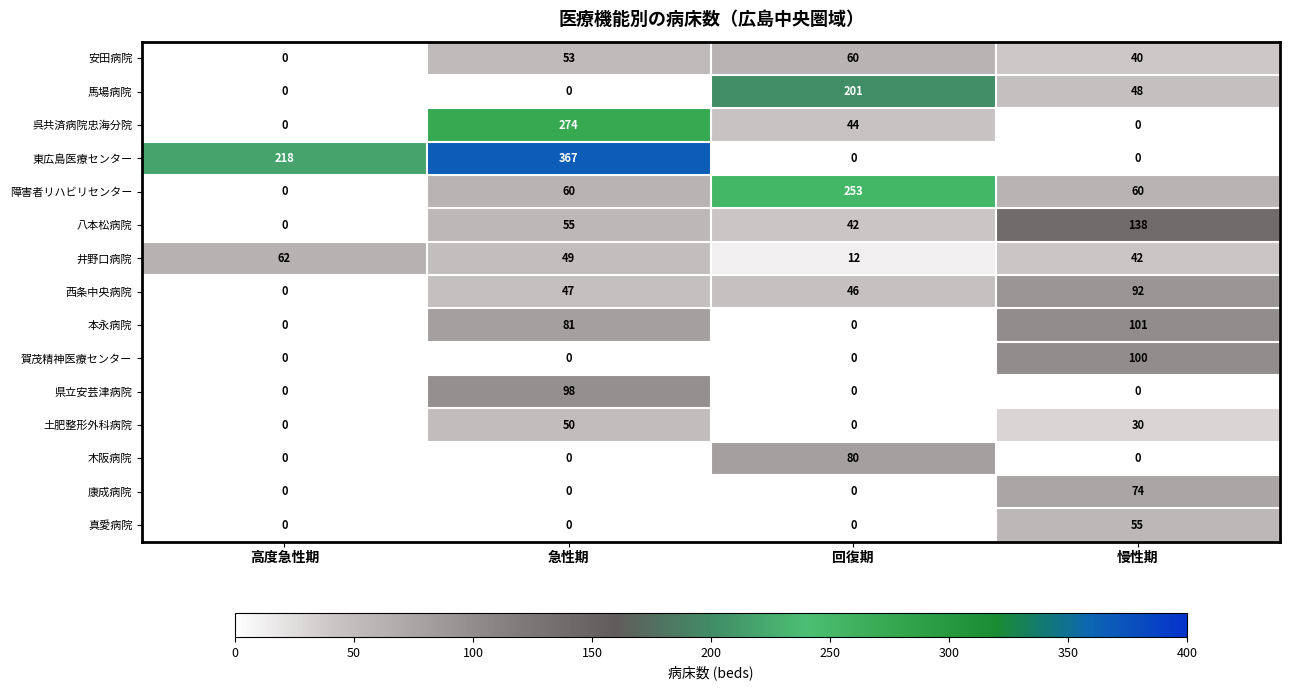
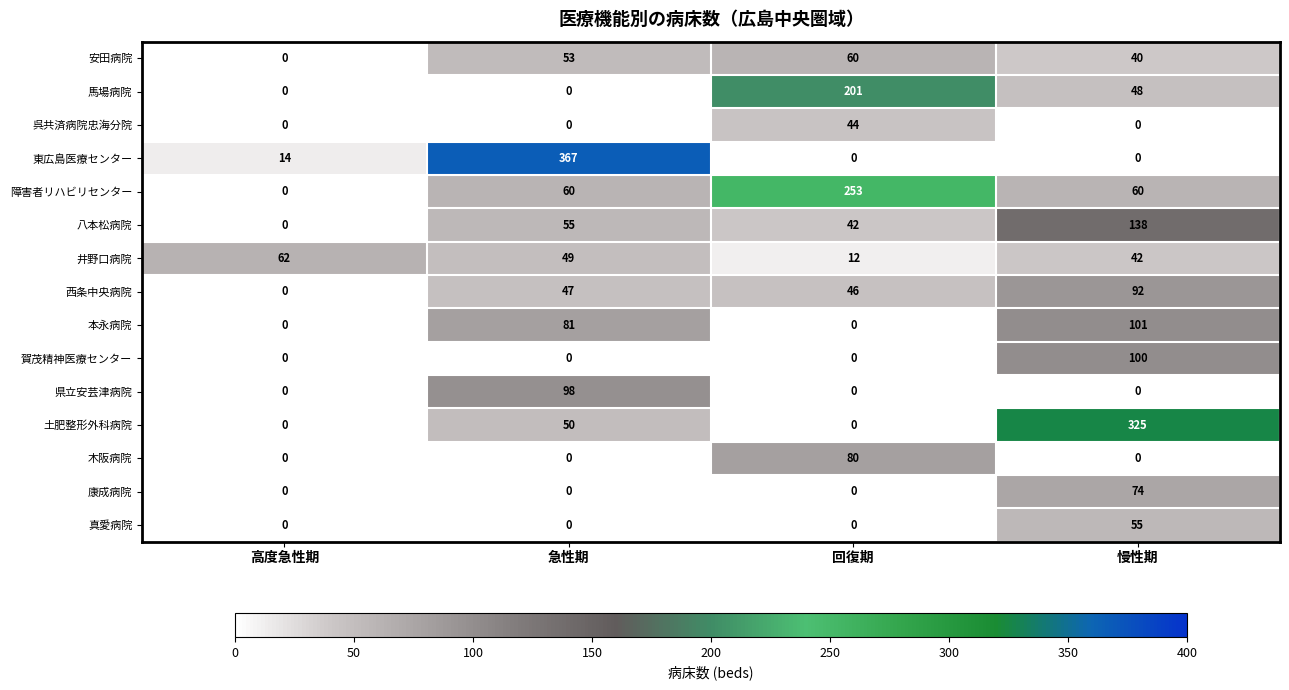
呉共済病院忠海分院, 急性期: 274 -> 0
東広島医療センター, 高度急性期: 218 -> 14
土肥整形外科病院, 慢性期: 30 -> 325
